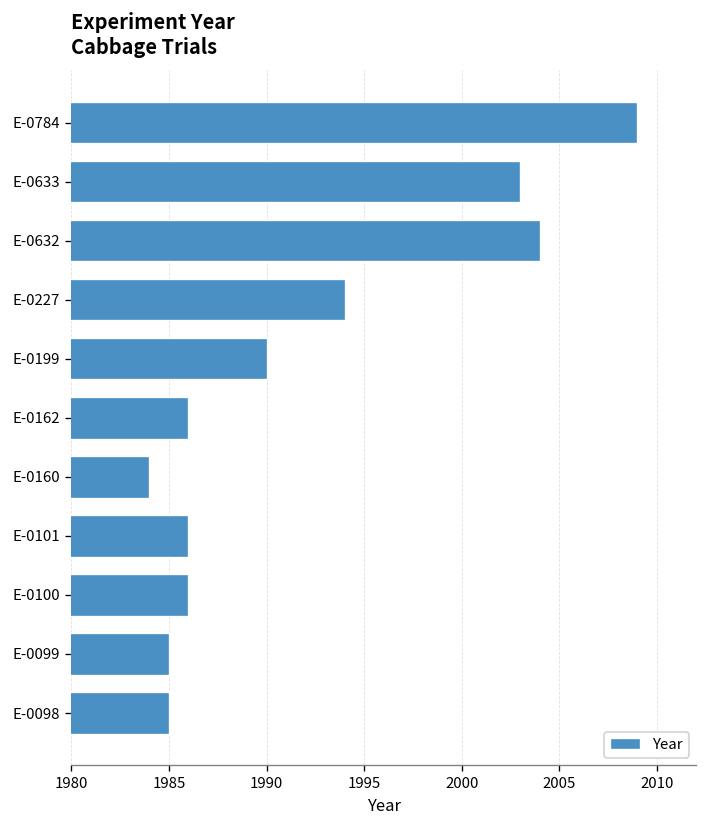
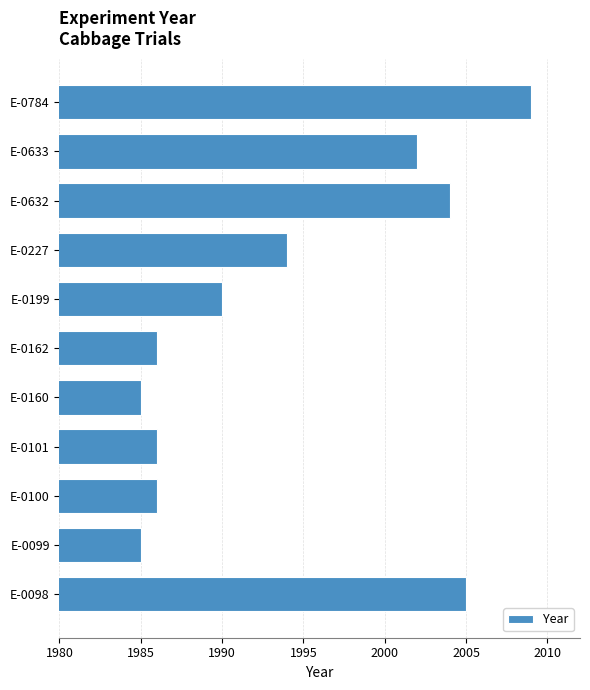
E-0633: 2003 -> 2002
E-0160: 1984 -> 1985
E-0098: 1985 -> 2005
